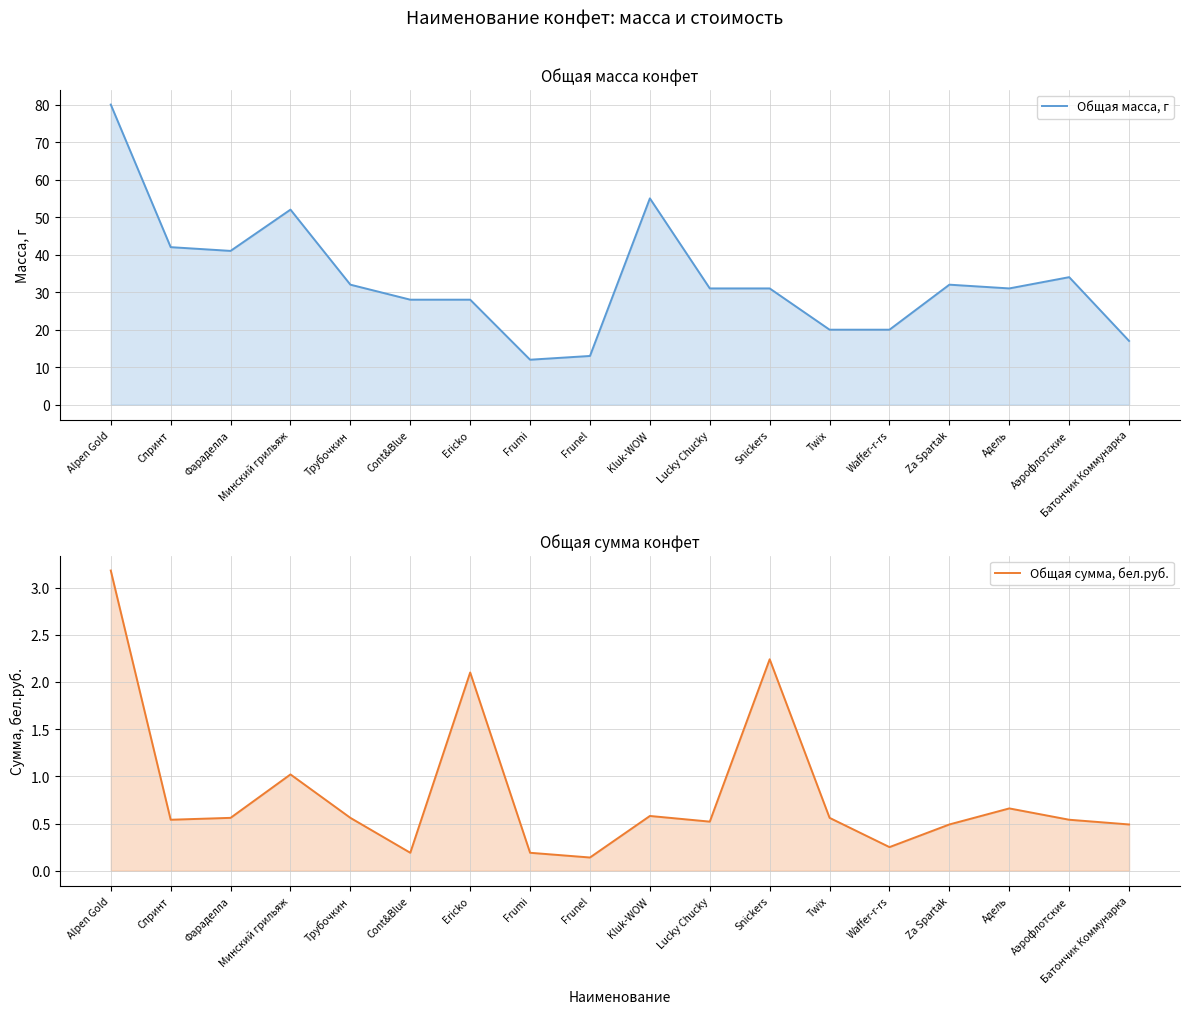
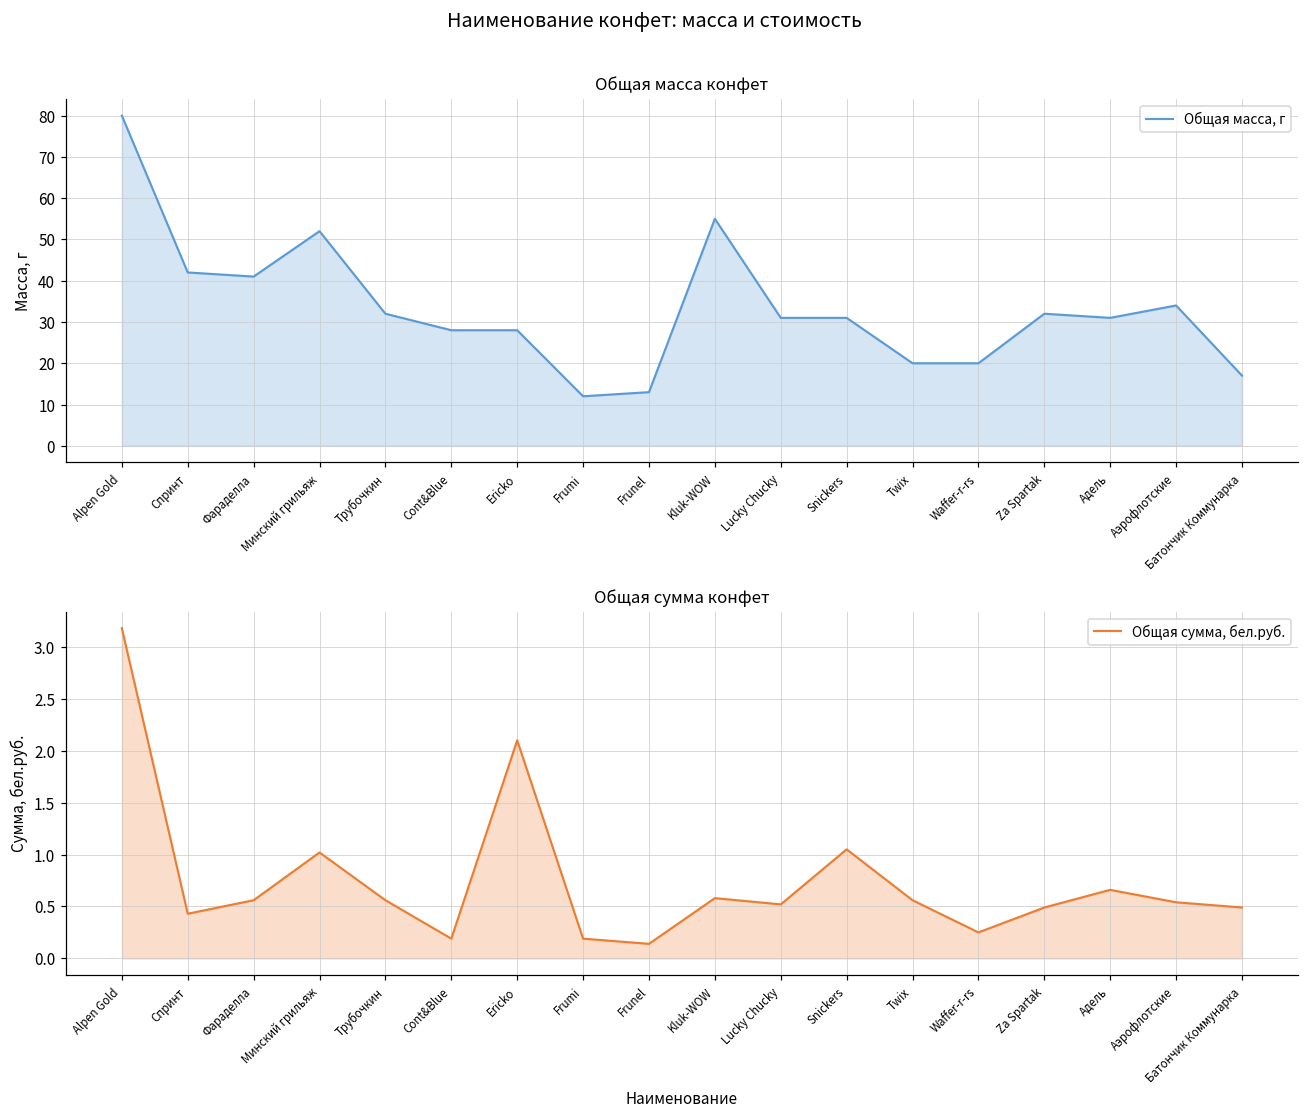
Общая сумма конфет, Спринт: 0.5 -> 0.4
Общая сумма конфет, Snickers: 2.2 -> 1.1
